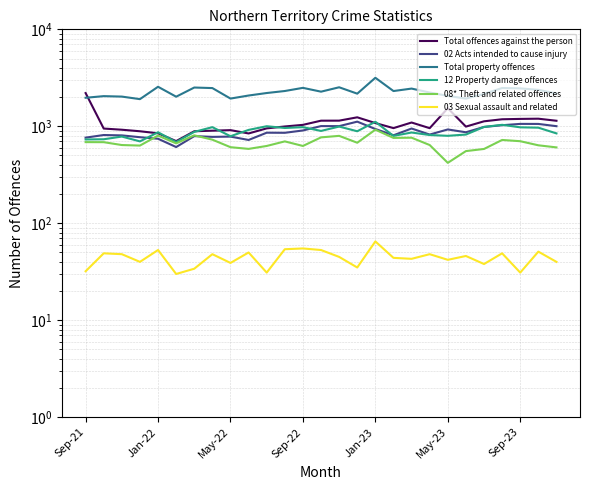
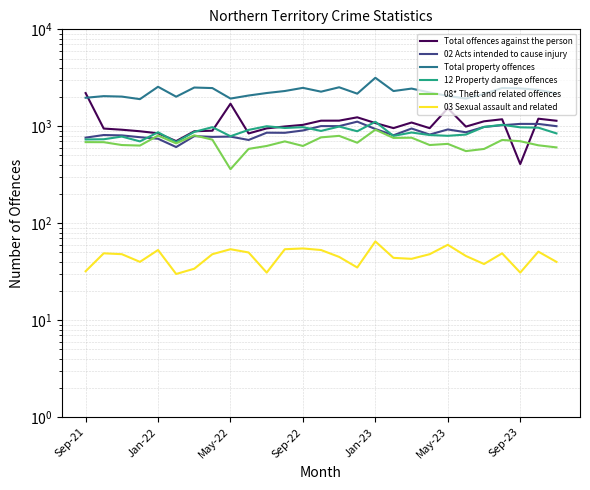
Total offences against the person, May-22: 900 -> 1700
08* Theft and related offences, May-22: 600 -> 360
03 Sexual assault and related, May-22: 39 -> 50
08* Theft and related offences, May-23: 420 -> 700
03 Sexual assault and related, May-23: 42 -> 60
Total offences against the person, Sep-23: 1200 -> 410
